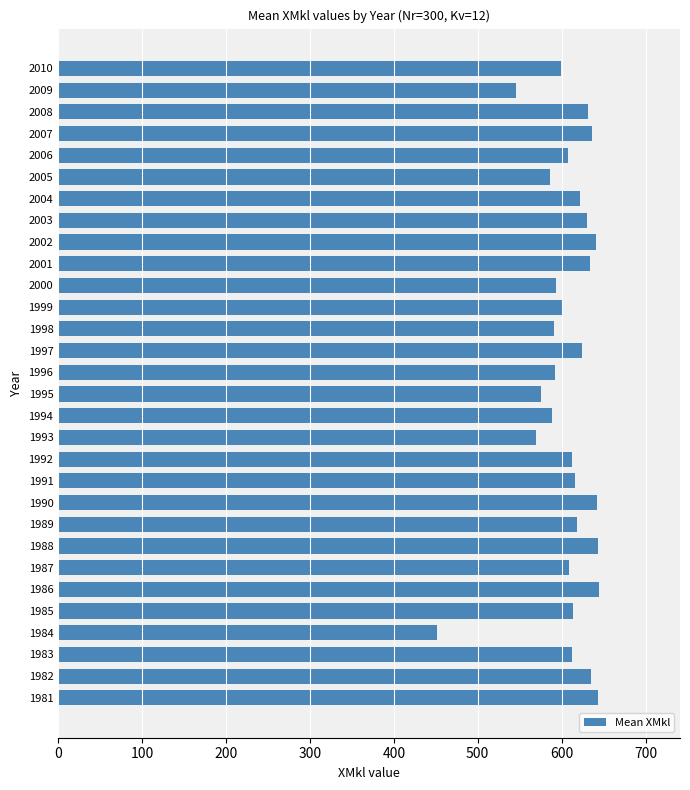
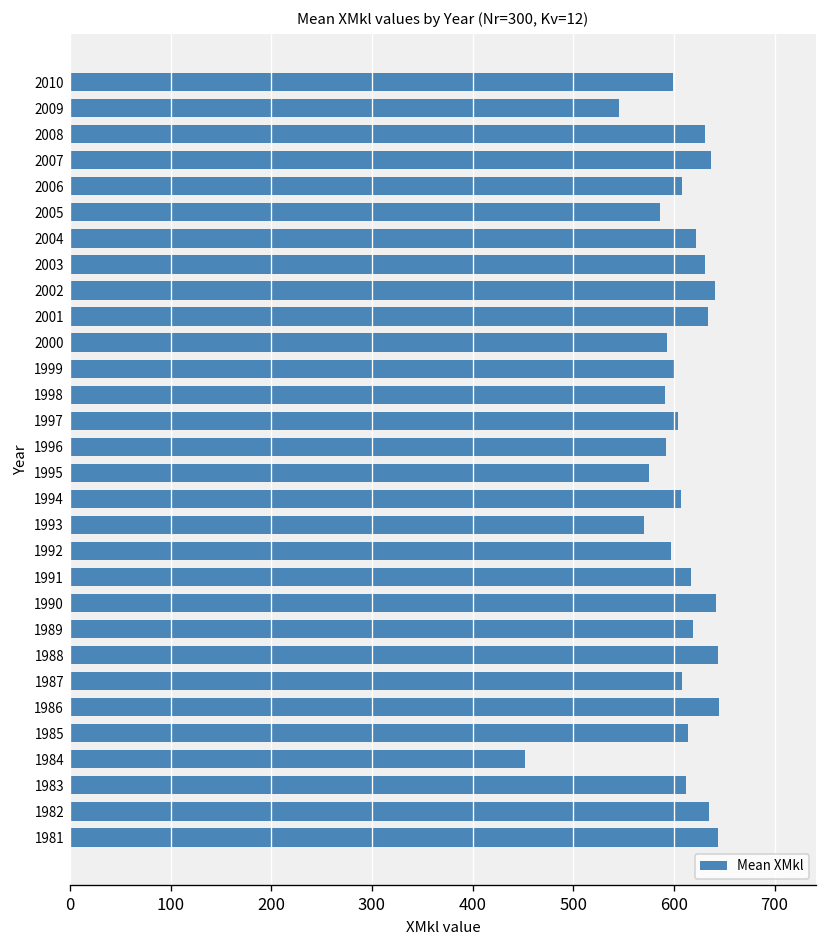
1997: 620 -> 600
1994: 590 -> 610
1992: 610 -> 600
